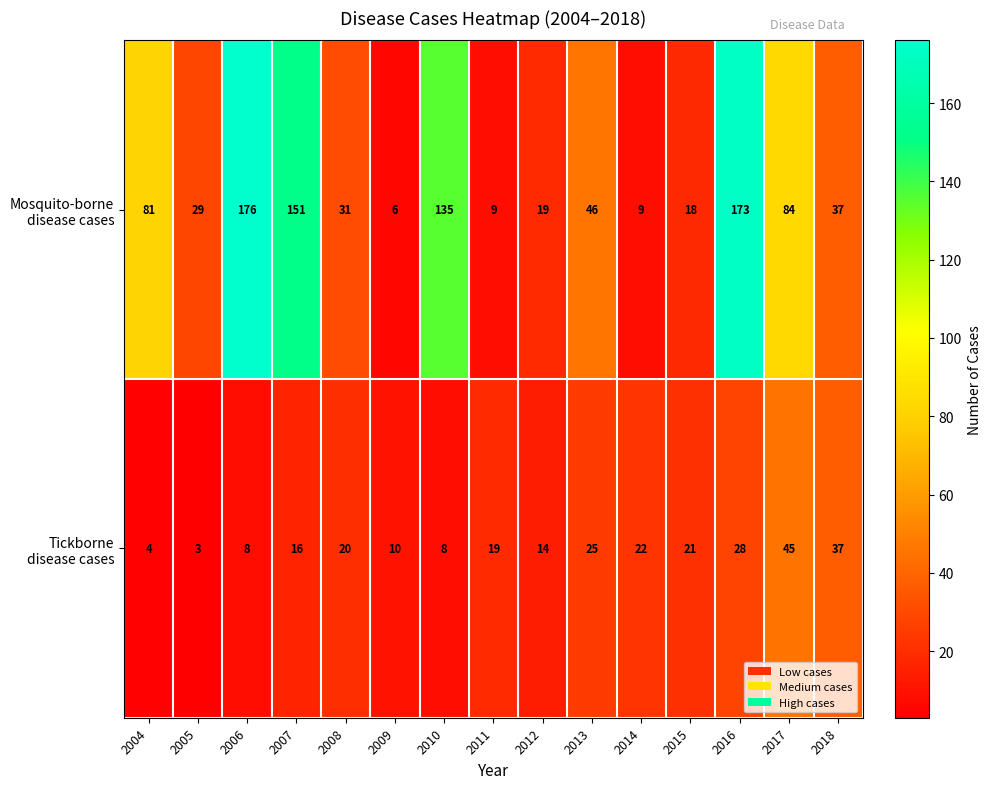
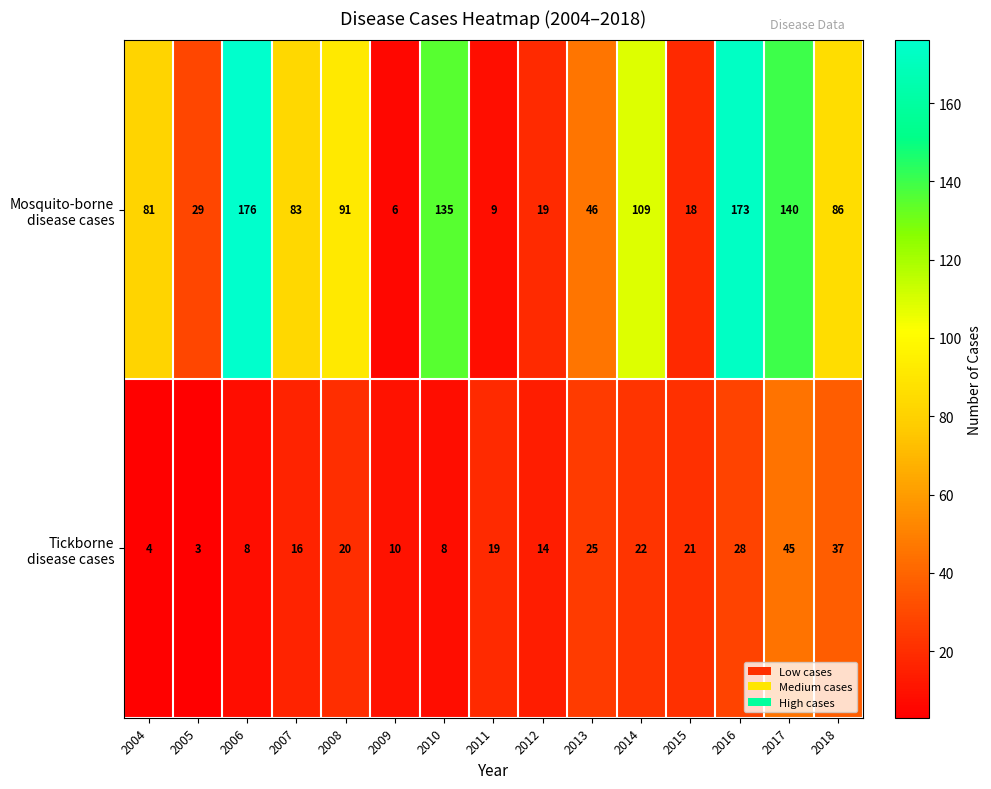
Mosquito-borne disease cases, 2007: 151 -> 83
Mosquito-borne disease cases, 2008: 31 -> 91
Mosquito-borne disease cases, 2014: 9 -> 109
Mosquito-borne disease cases, 2017: 84 -> 140
Mosquito-borne disease cases, 2018: 37 -> 86
